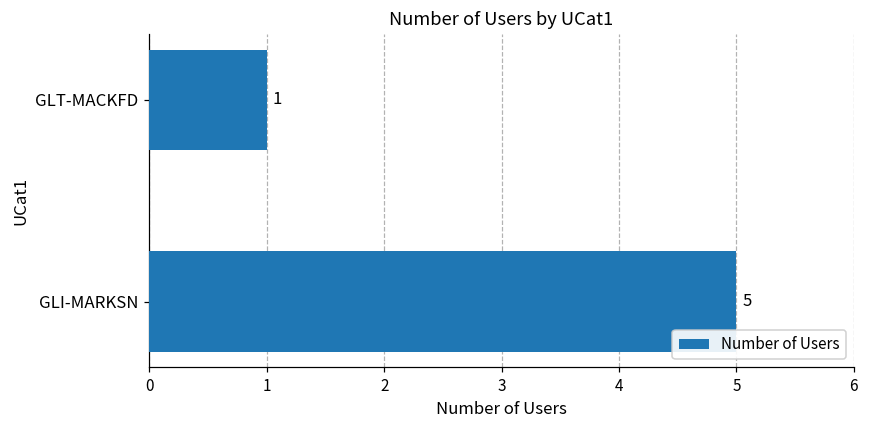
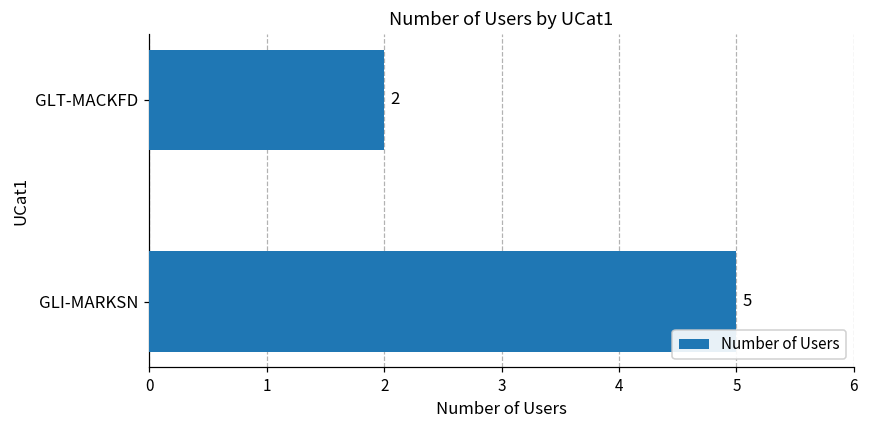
GLT-MACKFD: 1 -> 2
